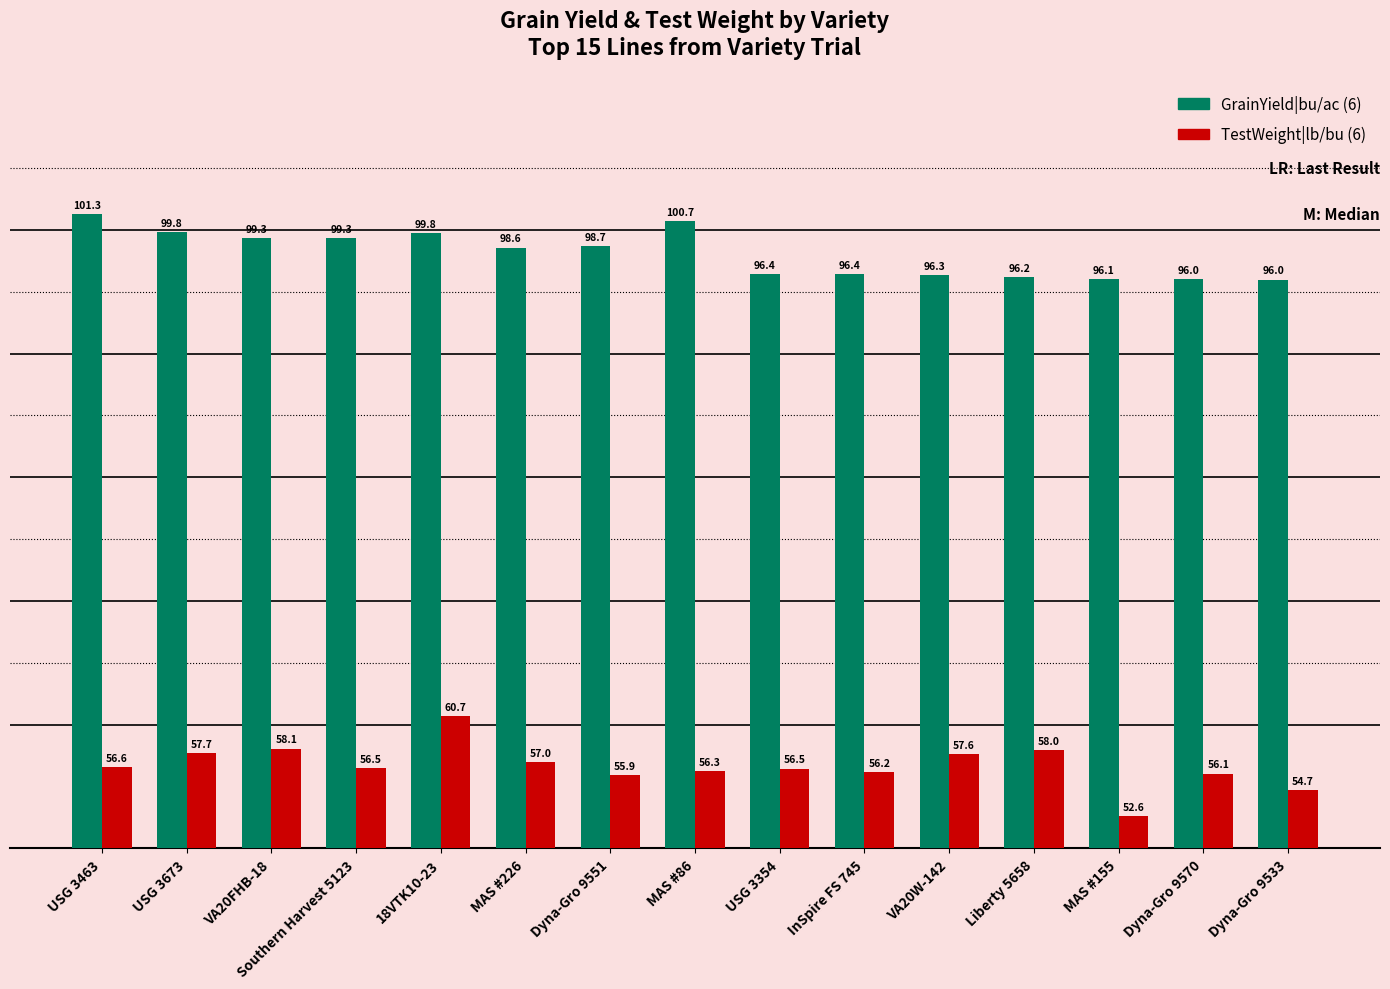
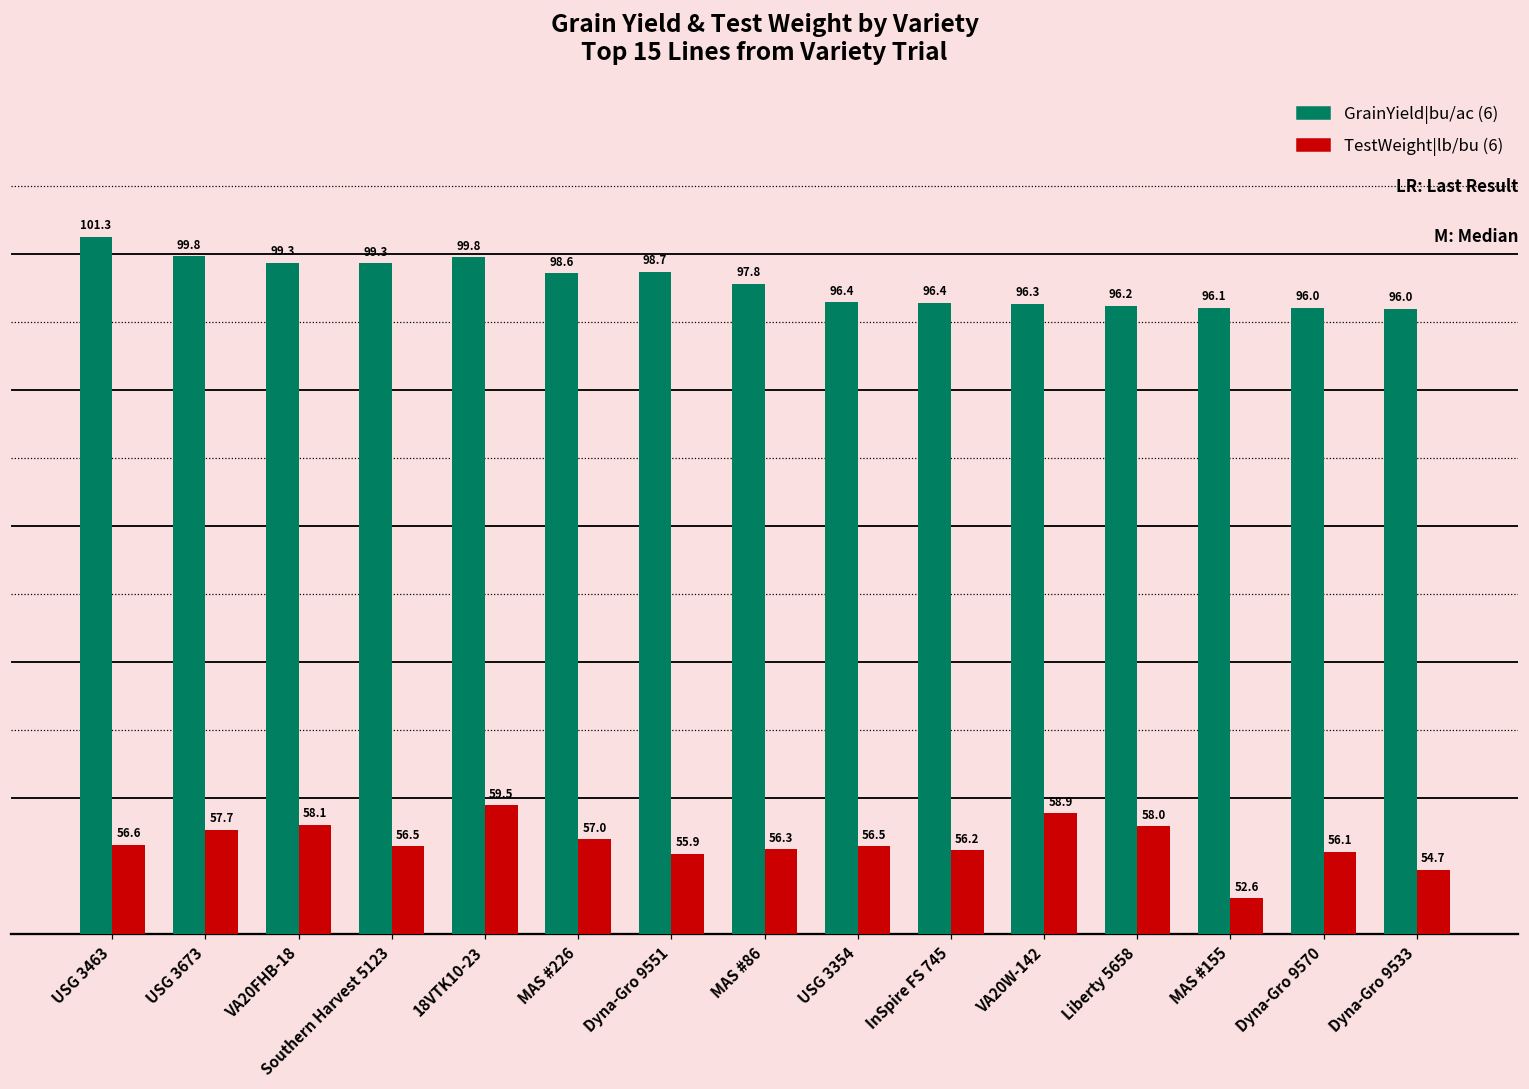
TestWeight|lb/bu (6), 18VTK10-23: 60.7 -> 59.5
GrainYield|bu/ac (6), MAS #86: 100.7 -> 97.8
TestWeight|lb/bu (6), VA20W-142: 57.6 -> 58.9
